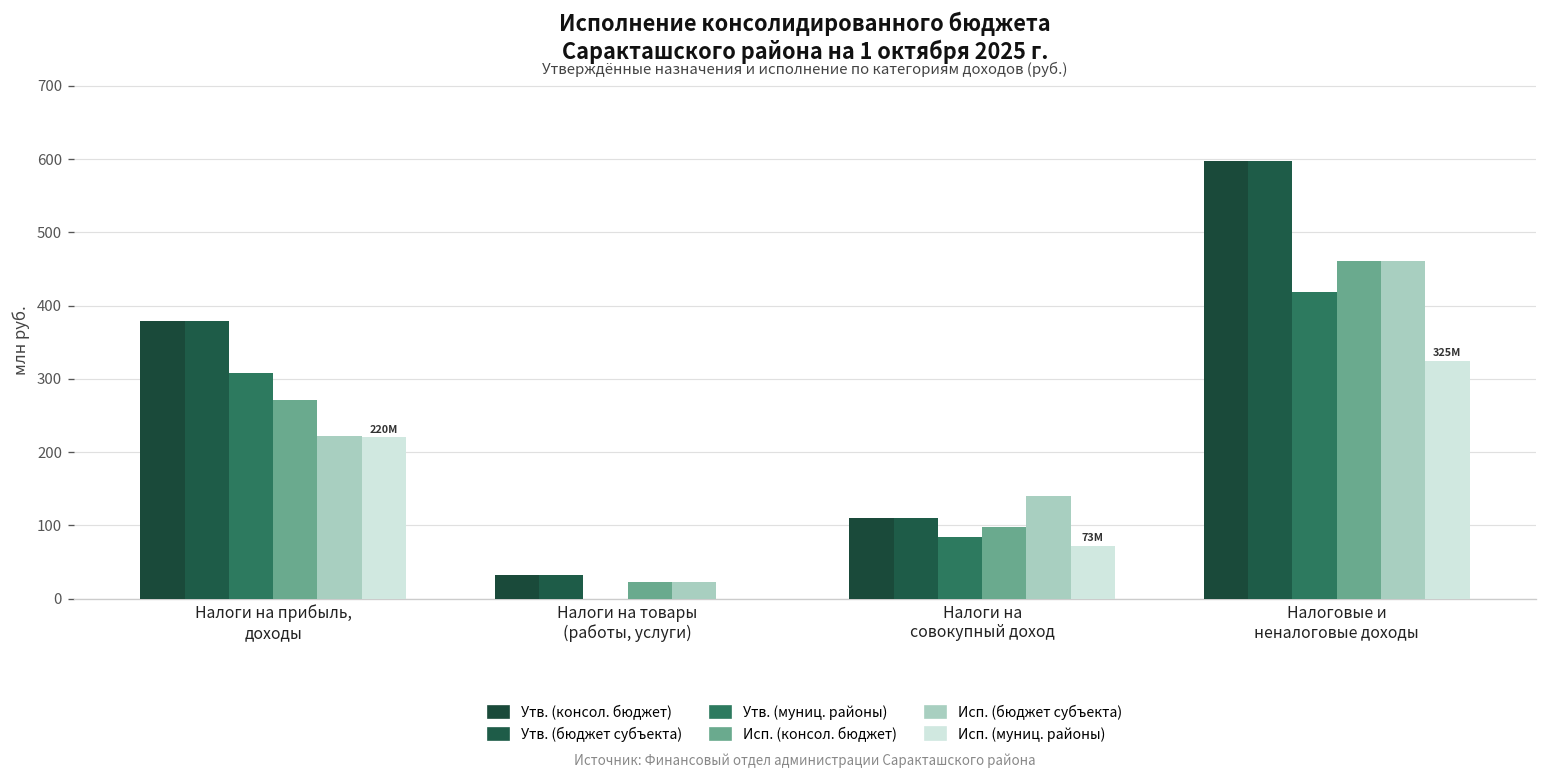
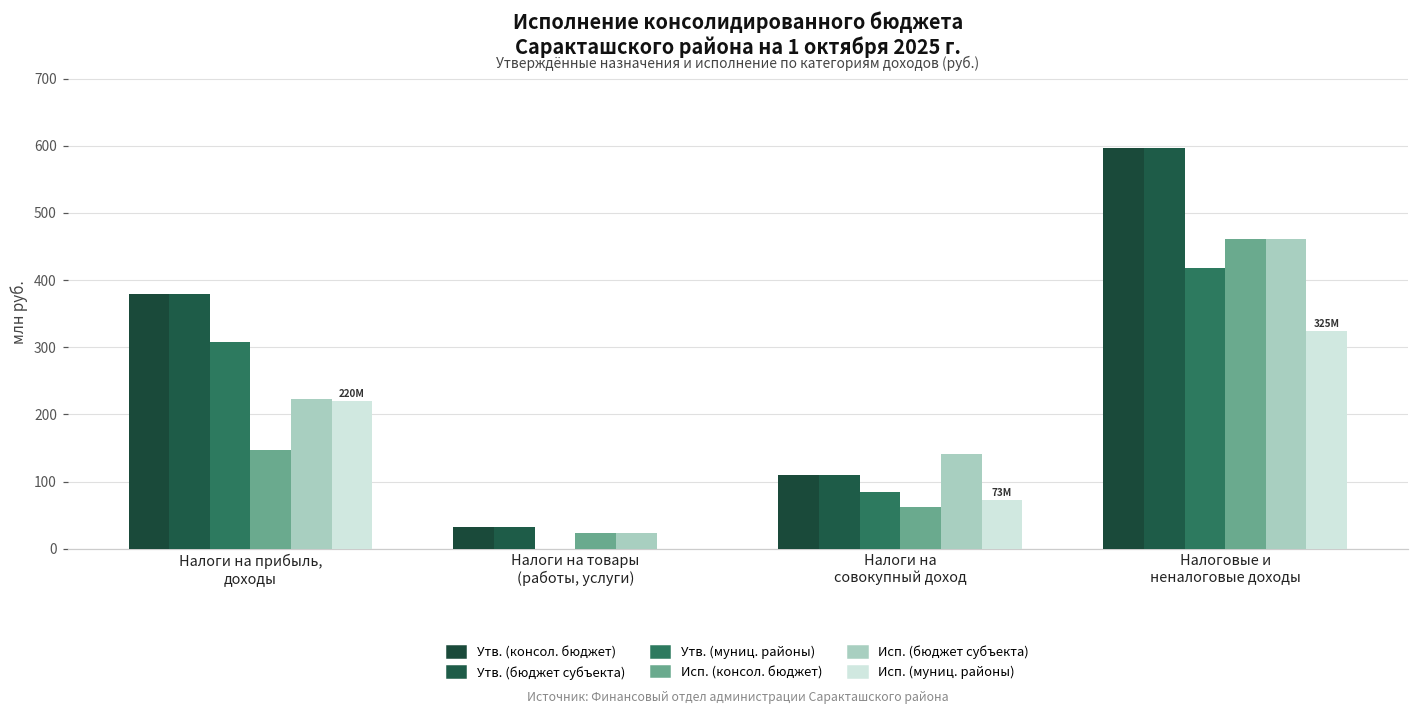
Исп. (консол. бюджет), Налоги на прибыль, доходы: 270 -> 150
Исп. (консол. бюджет), Налоги на совокупный доход: 100 -> 60
